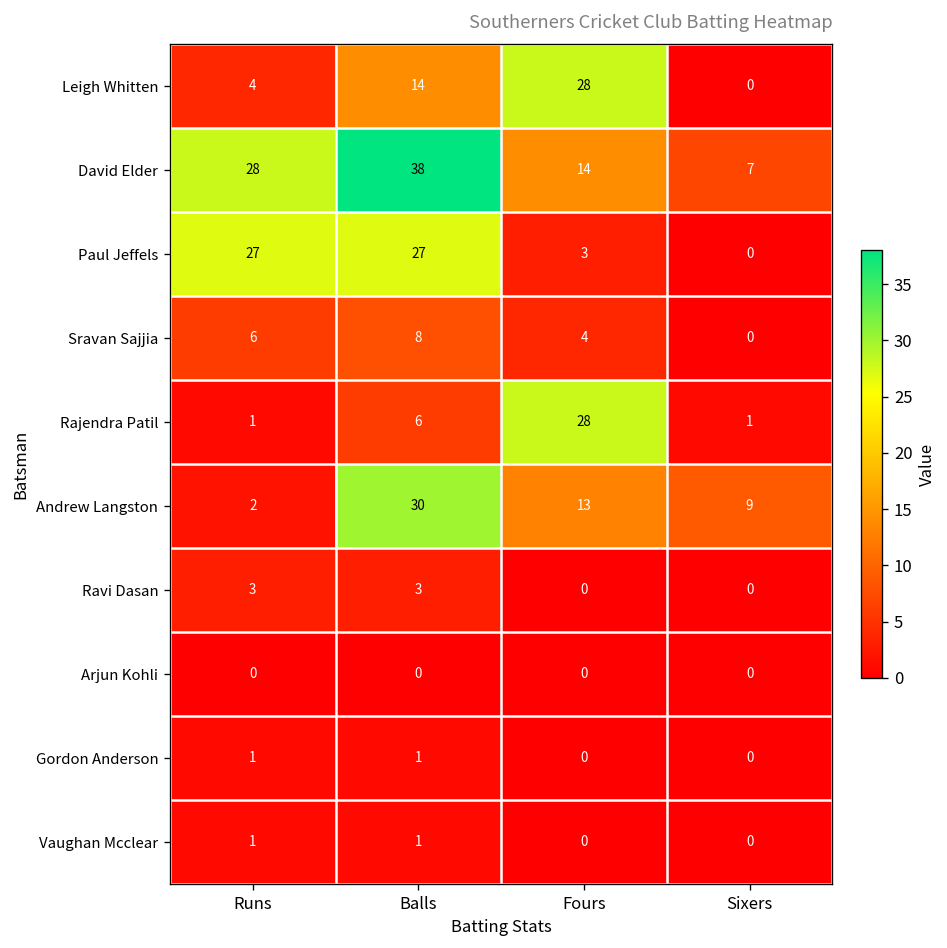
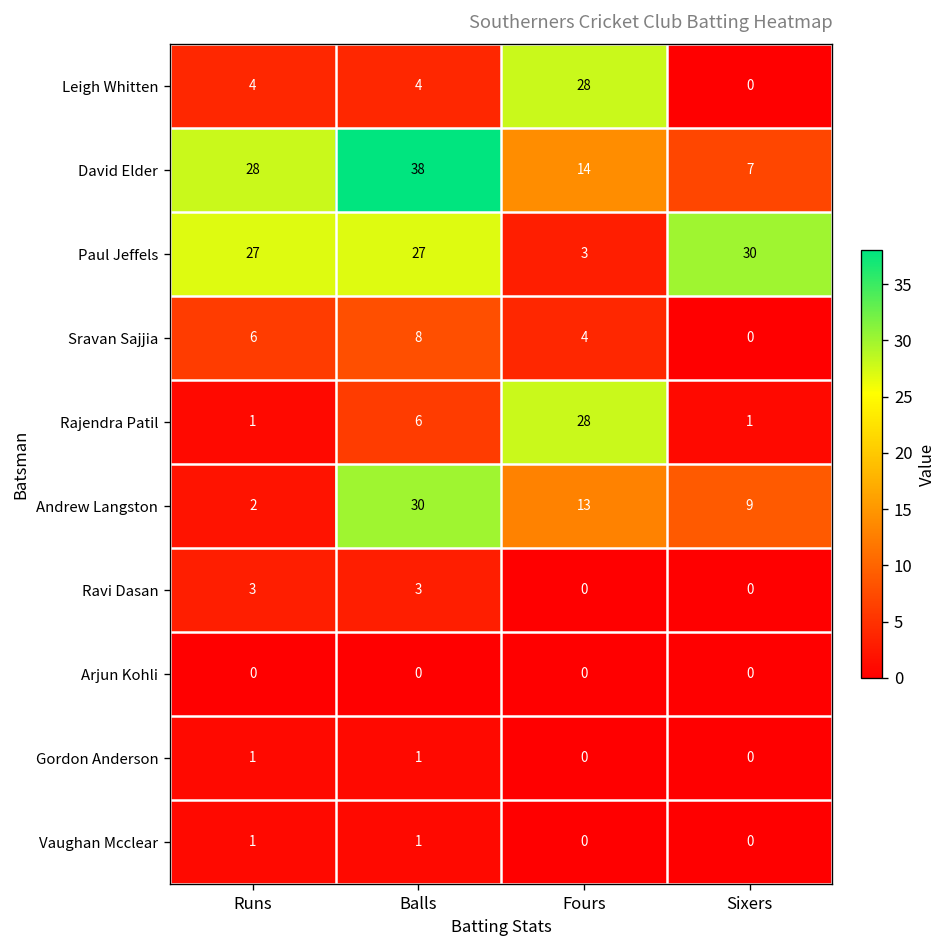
Leigh Whitten, Balls: 14 -> 4
Paul Jeffels, Sixers: 0 -> 30
